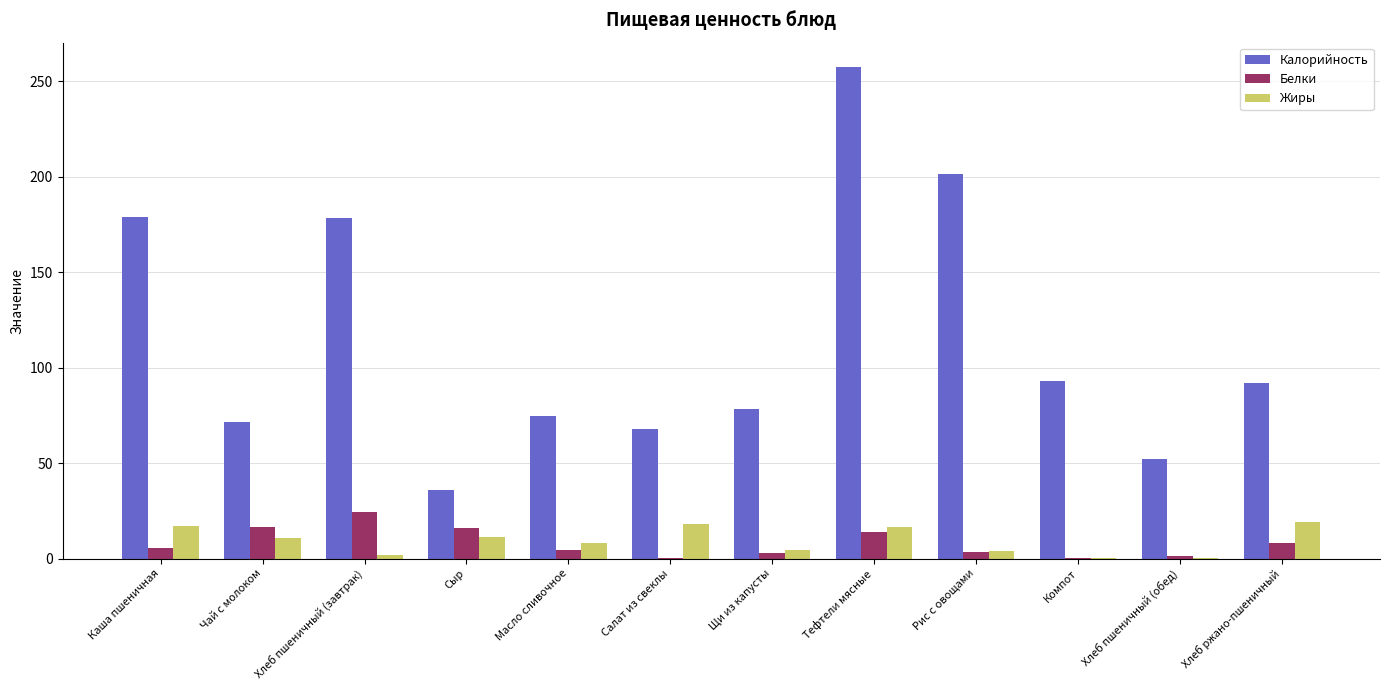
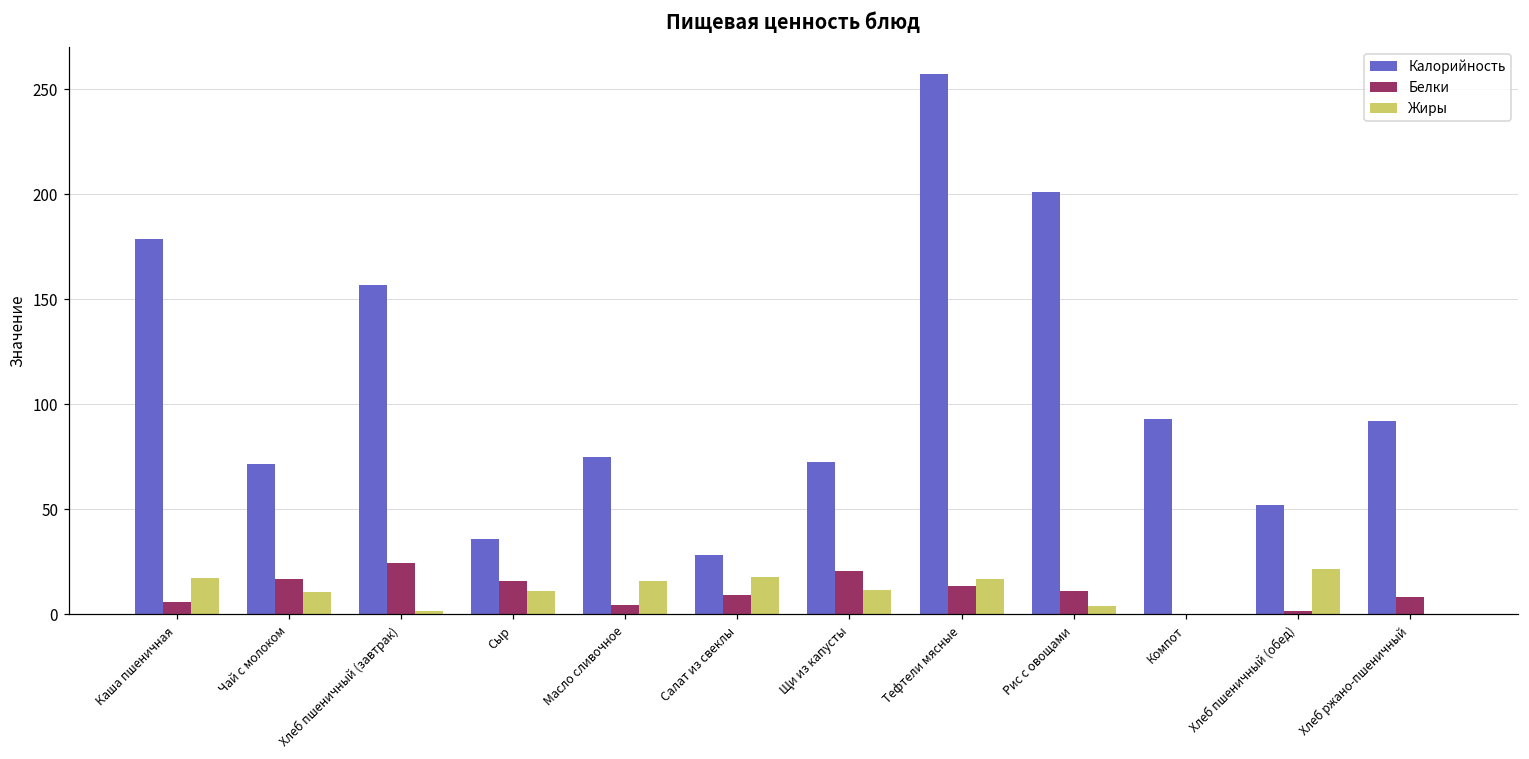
Калорийность, Хлеб пшеничный (завтрак): 178 -> 157
Жиры, Масло сливочное: 8 -> 16
Калорийность, Салат из свеклы: 68 -> 28
Белки, Салат из свеклы: 0 -> 9
Калорийность, Щи из капусты: 78 -> 72
Белки, Щи из капусты: 3 -> 21
Жиры, Щи из капусты: 4 -> 12
Белки, Рис с овощами: 3 -> 11
Жиры, Хлеб пшеничный (обед): 1 -> 21
Жиры, Хлеб ржано-пшеничный: 19 -> 0
